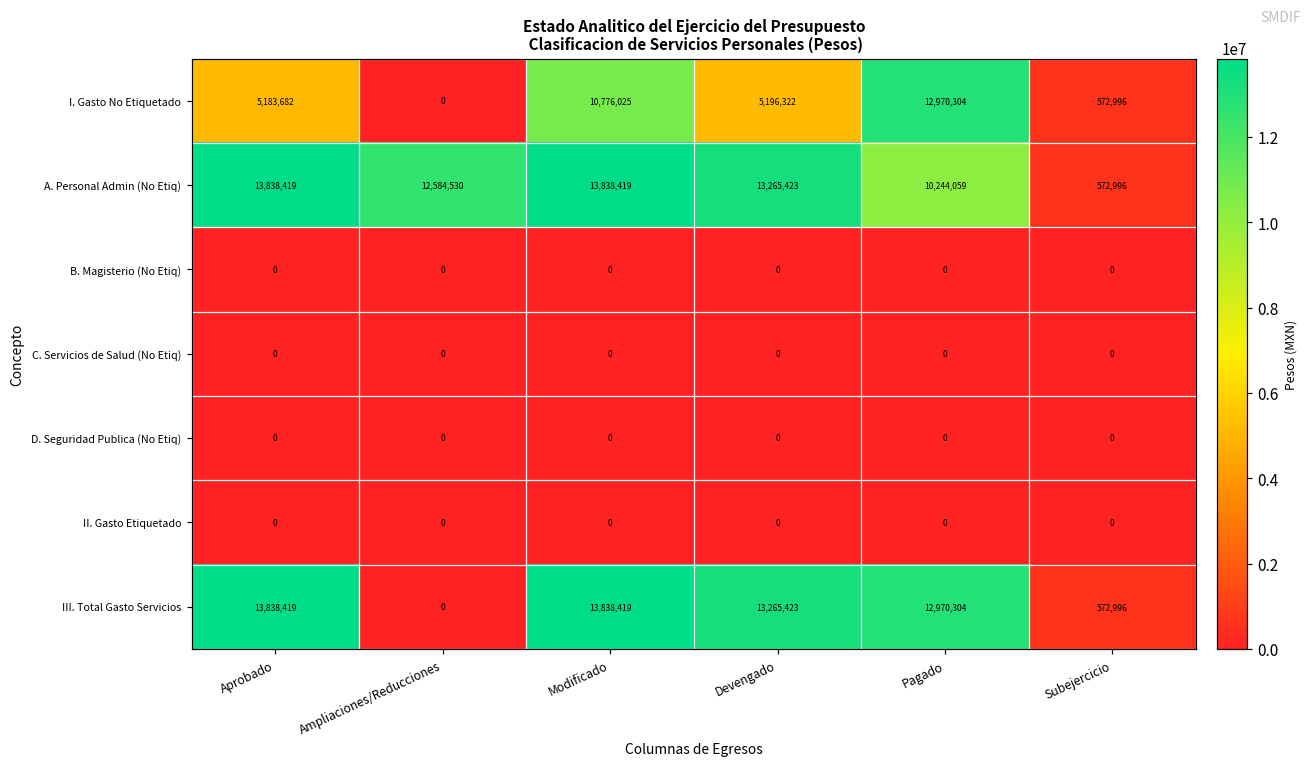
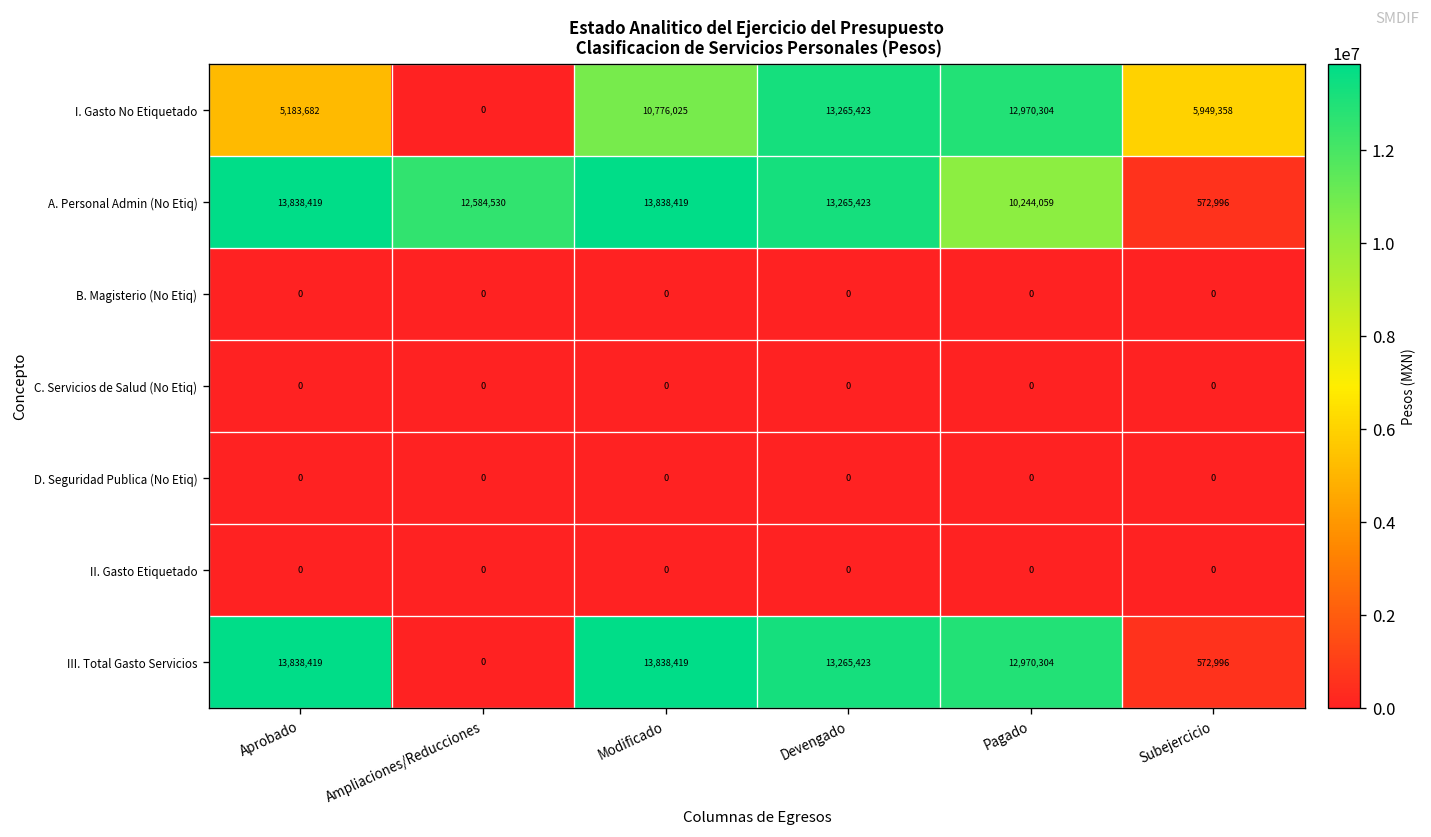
I. Gasto No Etiquetado, Devengado: 5,196,322 -> 13,265,423
I. Gasto No Etiquetado, Subejercicio: 572,996 -> 5,949,358
